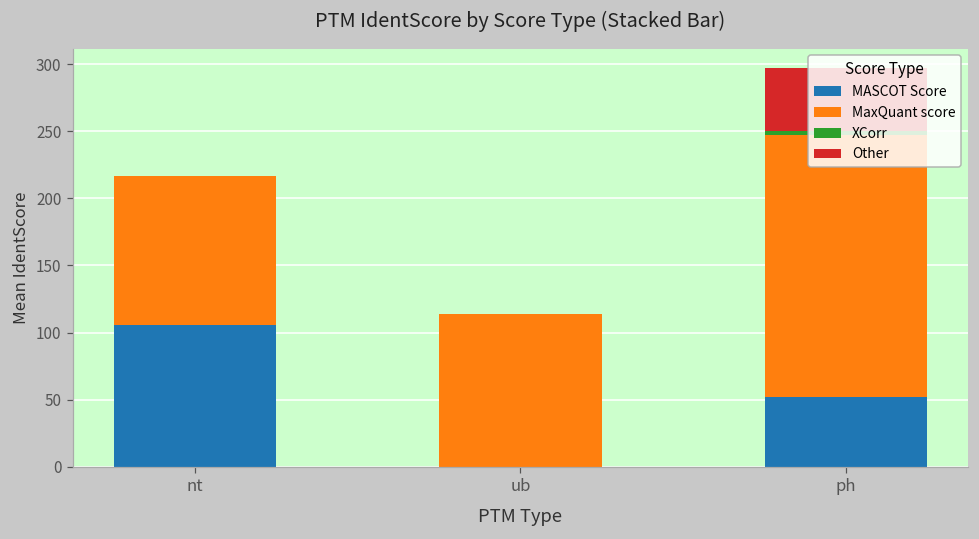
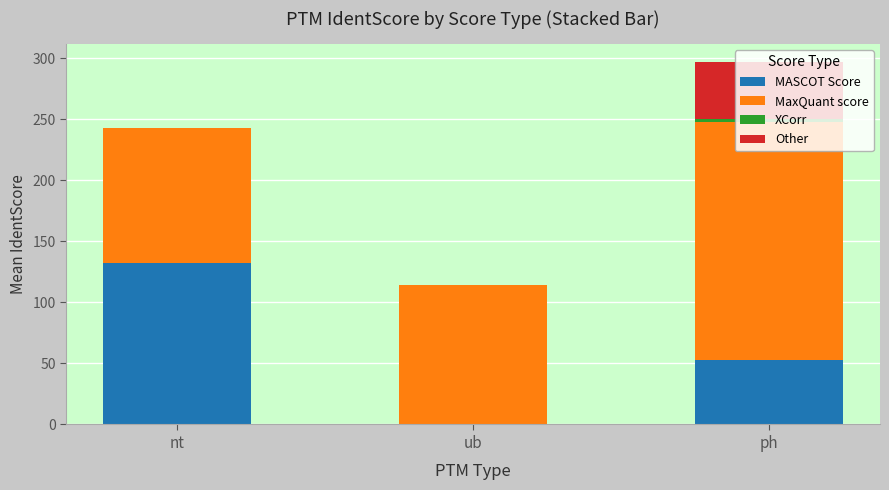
MASCOT Score, nt: 106 -> 132
